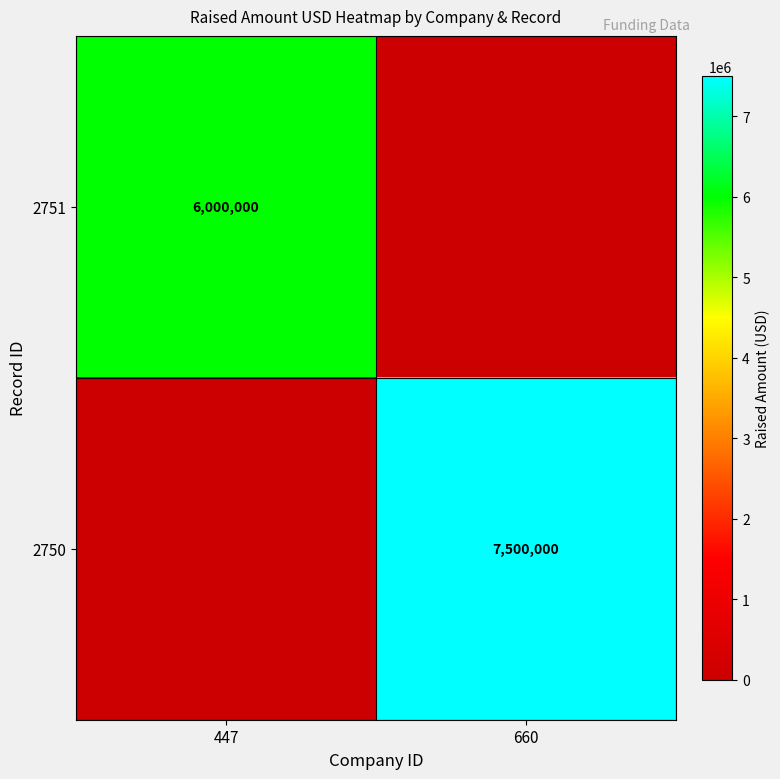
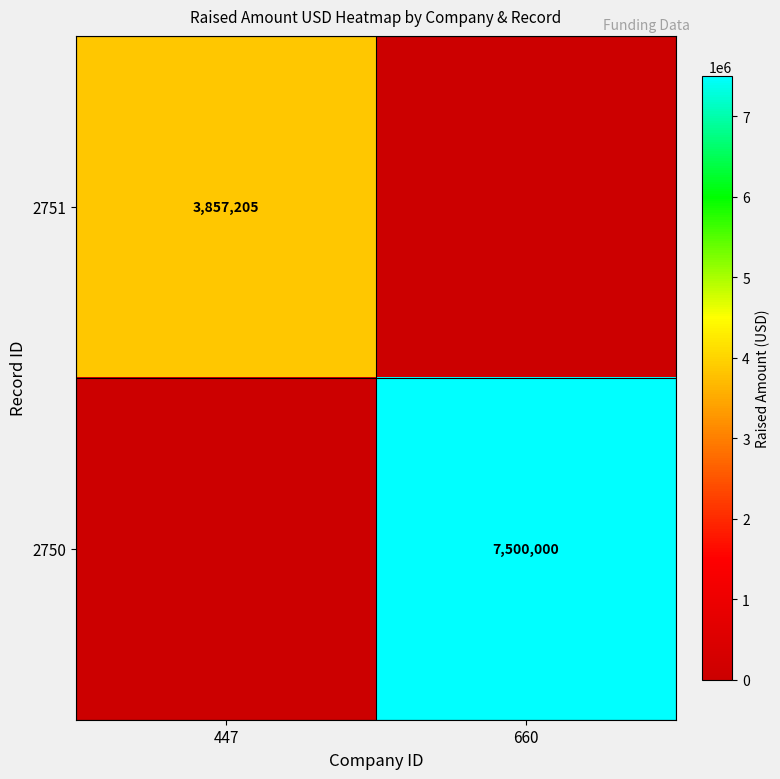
2751, 447: 6,000,000 -> 3,857,205
